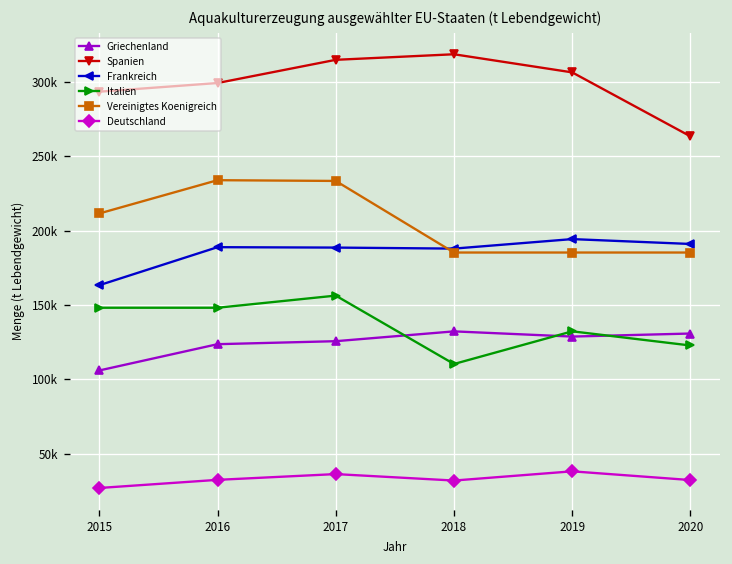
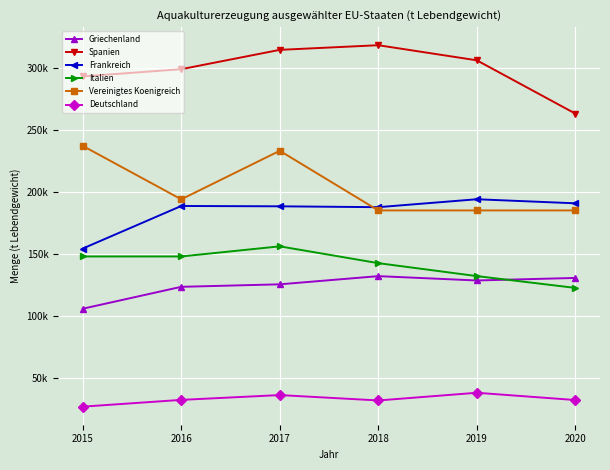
Frankreich, 2015: 163000 -> 155000
Vereinigtes Koenigreich, 2015: 212000 -> 237000
Vereinigtes Koenigreich, 2016: 234000 -> 194000
Italien, 2018: 110000 -> 143000
